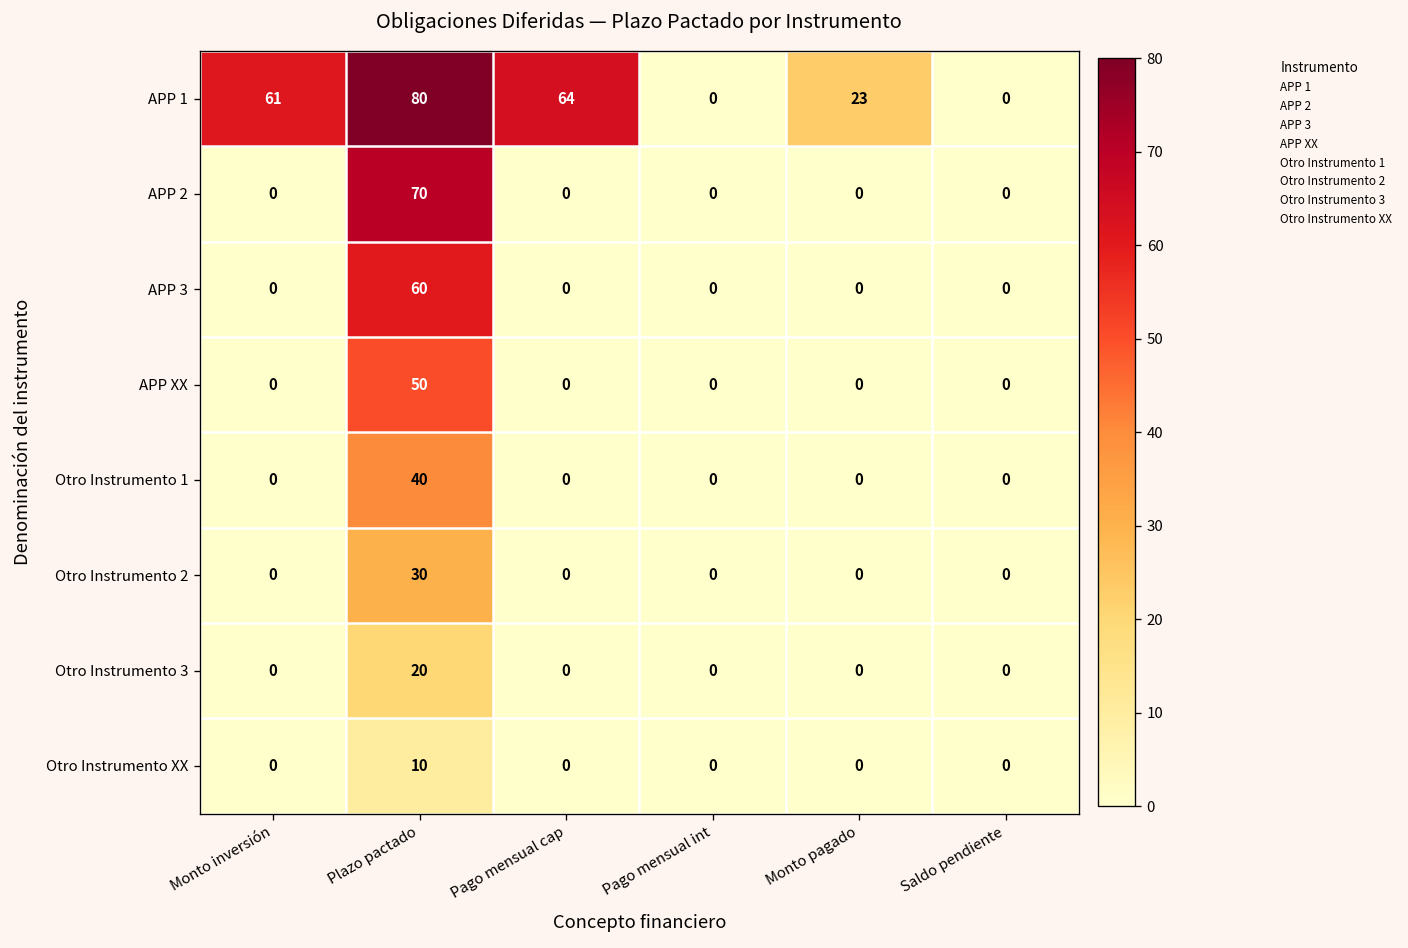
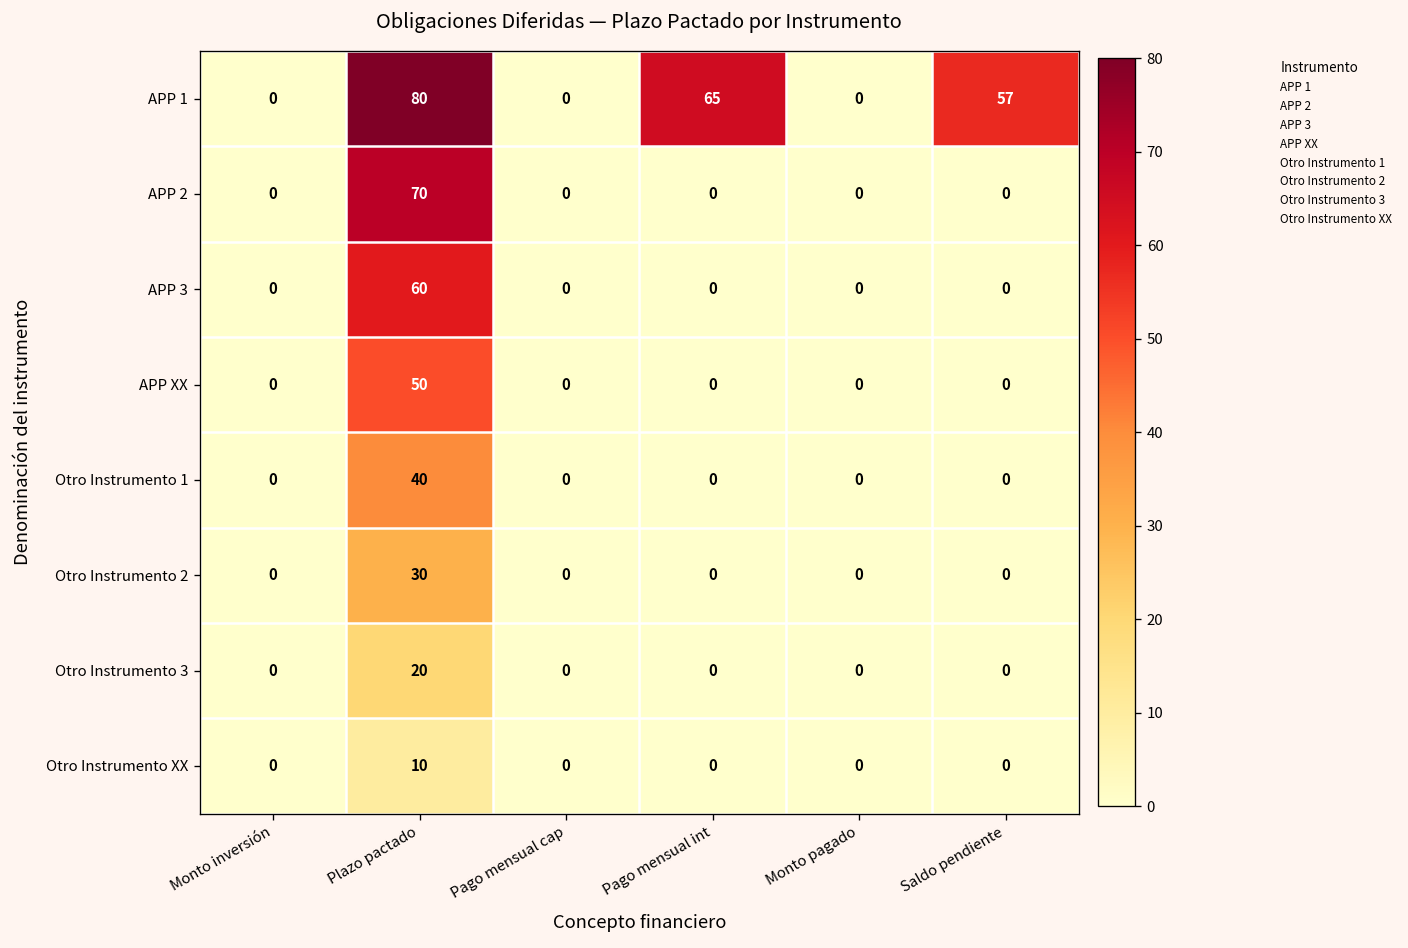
APP 1, Monto inversión: 61 -> 0
APP 1, Pago mensual cap: 64 -> 0
APP 1, Pago mensual int: 0 -> 65
APP 1, Monto pagado: 23 -> 0
APP 1, Saldo pendiente: 0 -> 57
